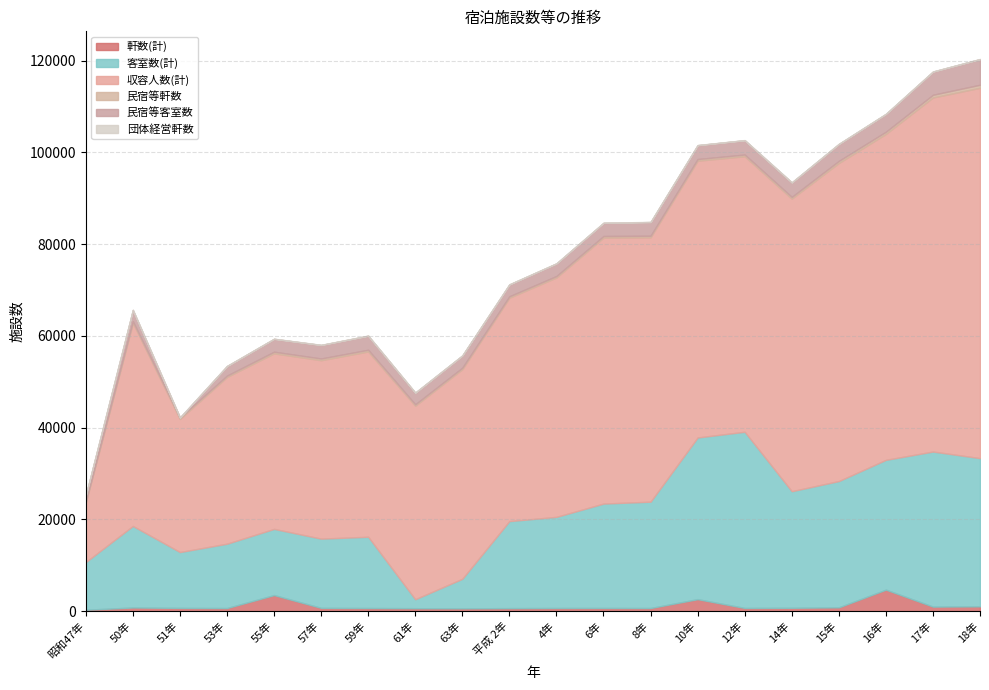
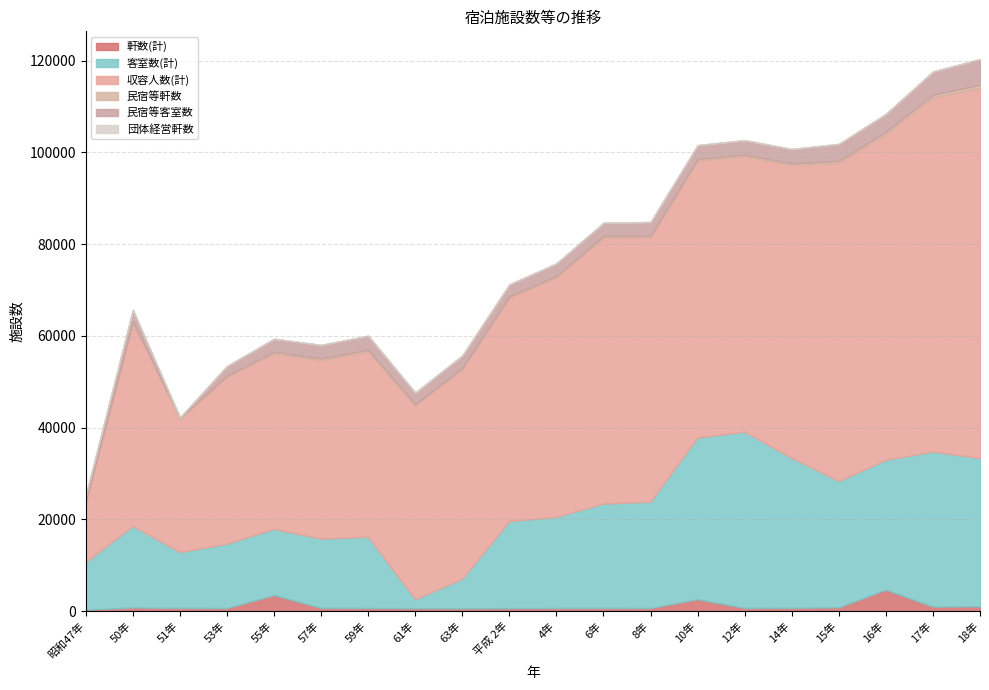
客室数(計), 14年: 25000 -> 33000
